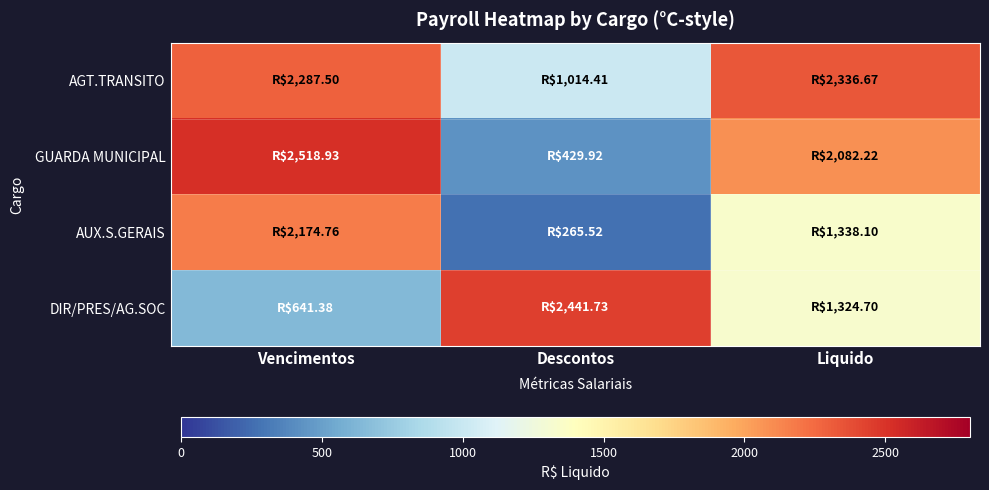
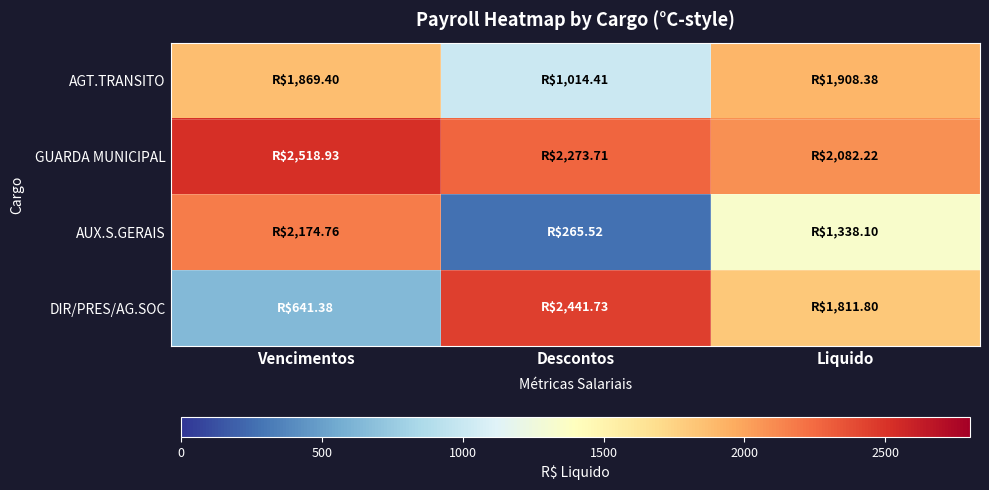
AGT.TRANSITO, Vencimentos: $2,287.50 -> $1,869.40
AGT.TRANSITO, Liquido: $2,336.67 -> $1,908.38
GUARDA MUNICIPAL, Descontos: $429.92 -> $2,273.71
DIR/PRES/AG.SOC, Liquido: $1,324.70 -> $1,811.80
